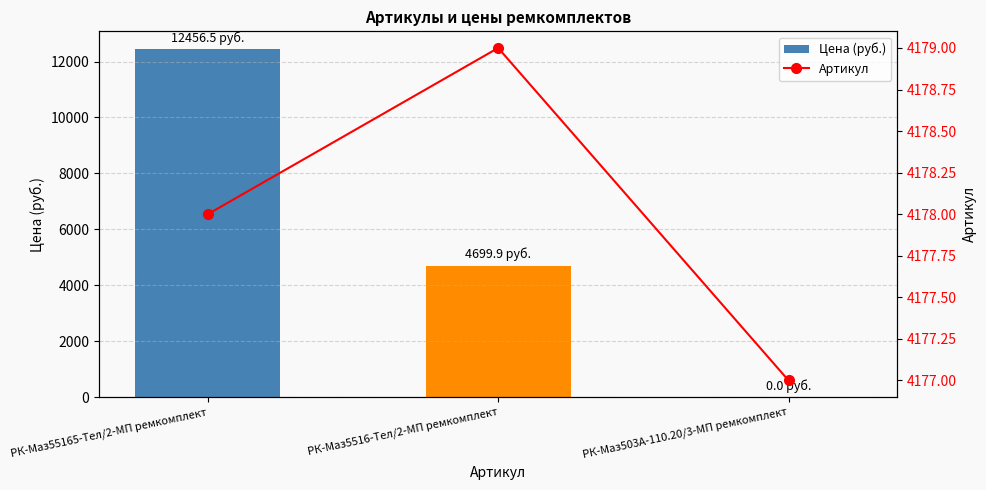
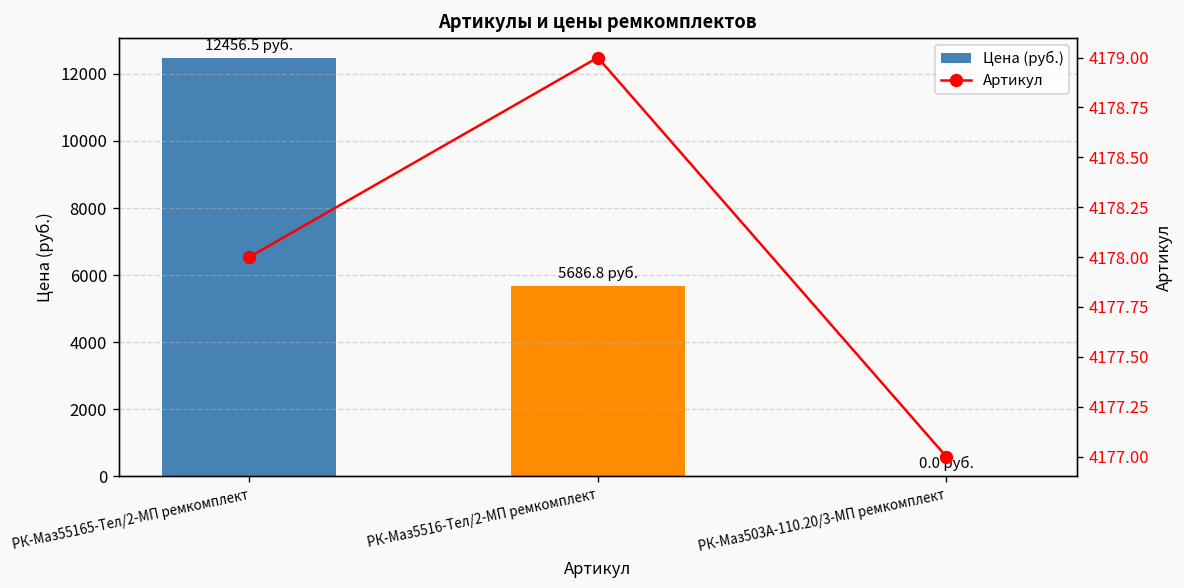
Цена (руб.), РК-Маз5516-Тел/2-МП ремкомплект: 4699.9 -> 5686.8
